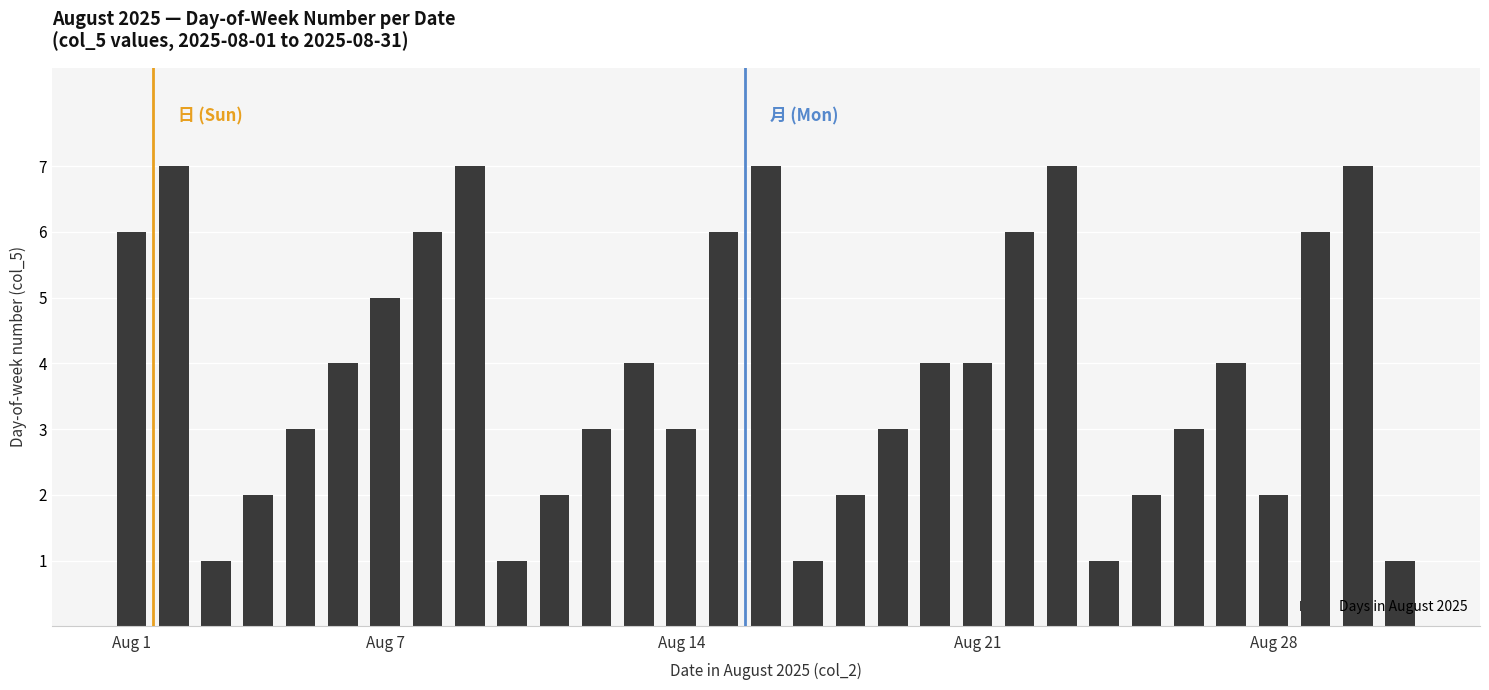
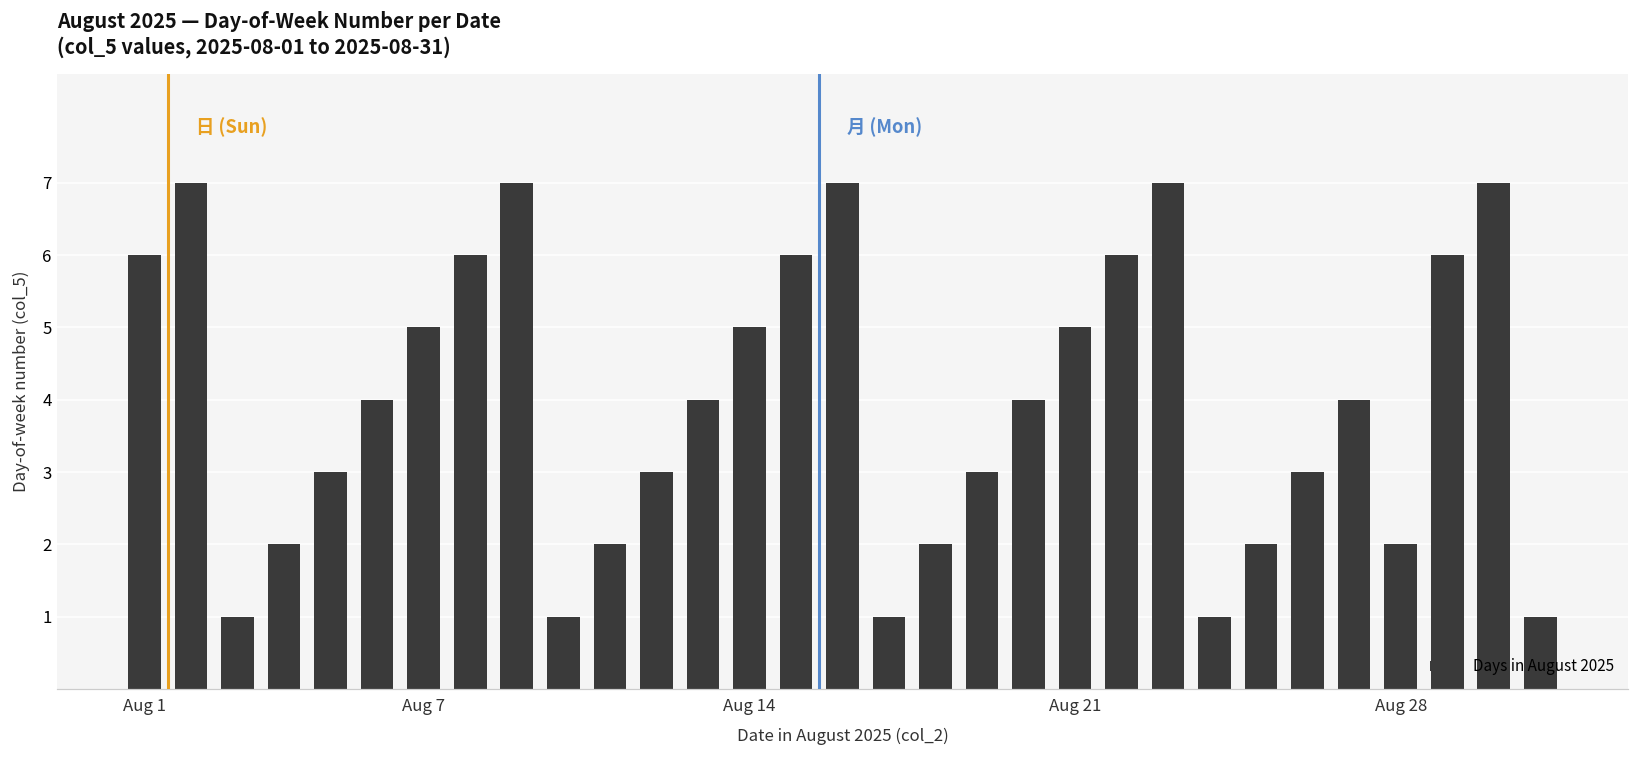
Aug 14: 3 -> 5
Aug 21: 4 -> 5
